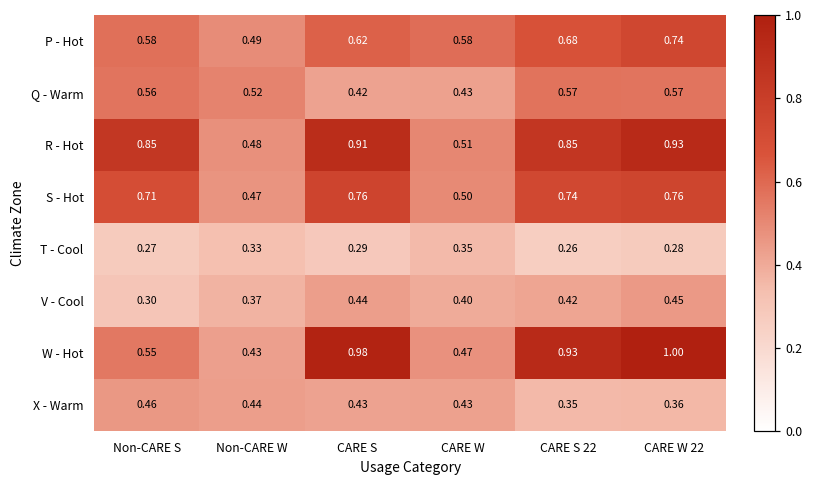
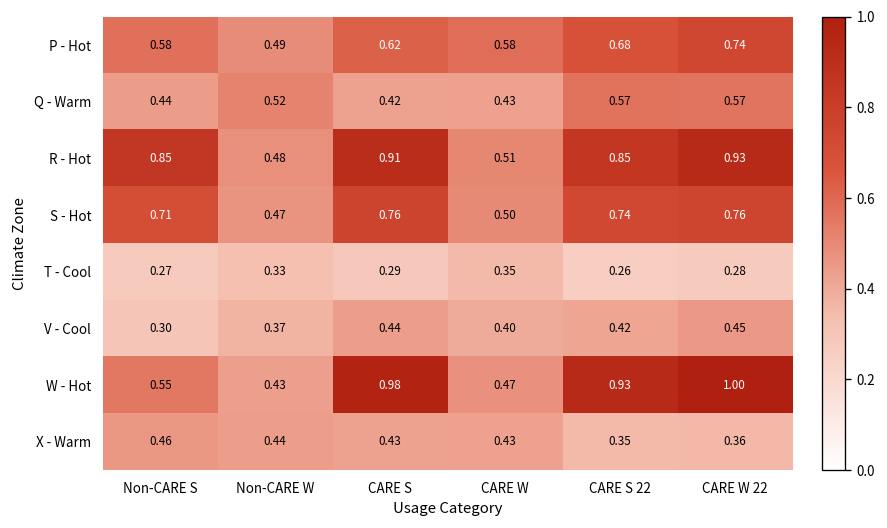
Q - Warm, Non-CARE S: 0.56 -> 0.44
